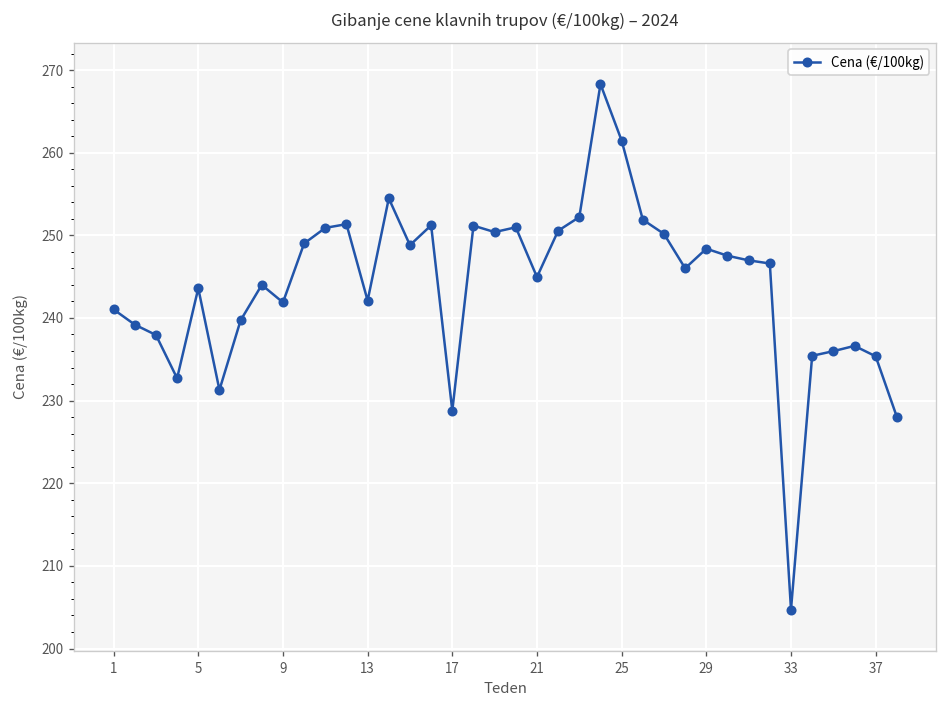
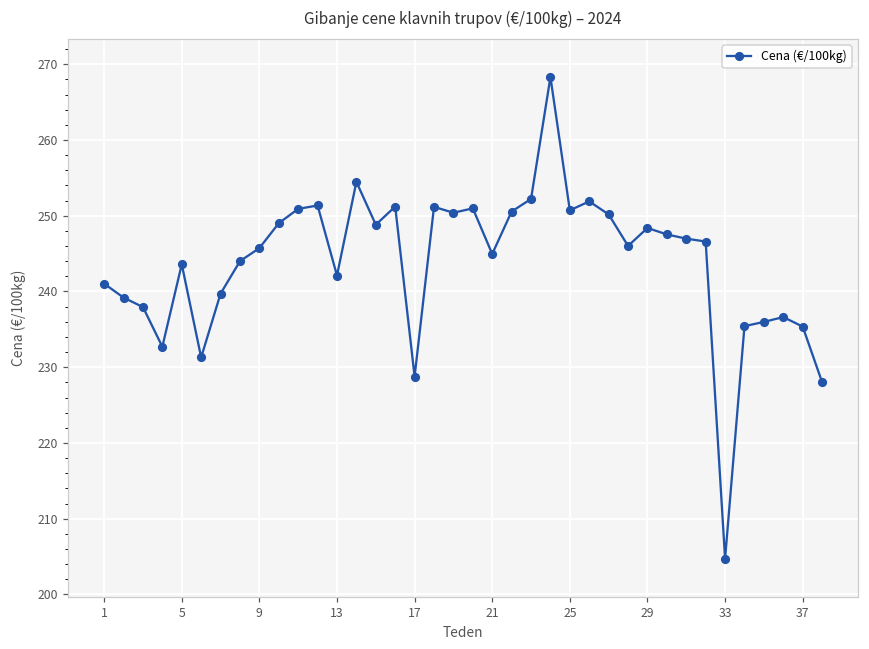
9: 242 -> 246
25: 261 -> 251
